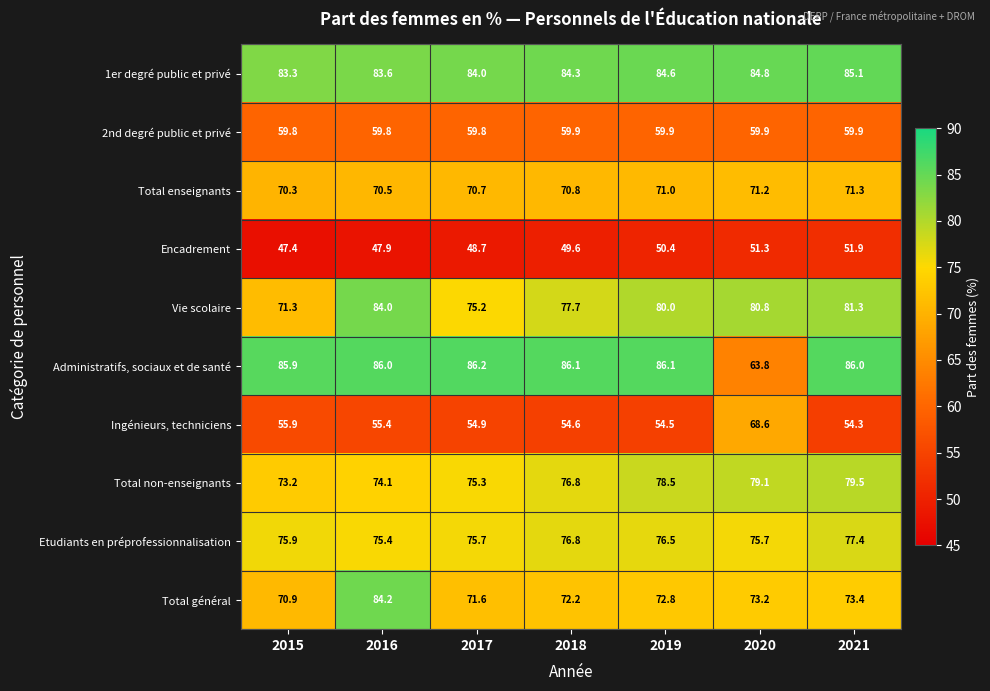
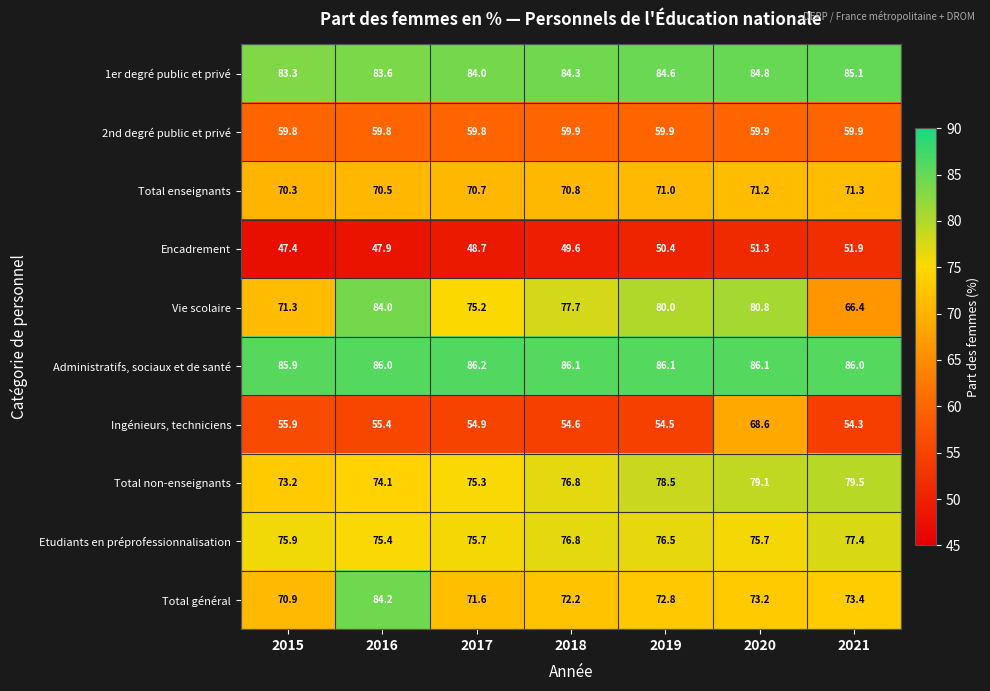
Vie scolaire, 2021: 81.3 -> 66.4
Administratifs, sociaux et de santé, 2020: 63.8 -> 86.1
